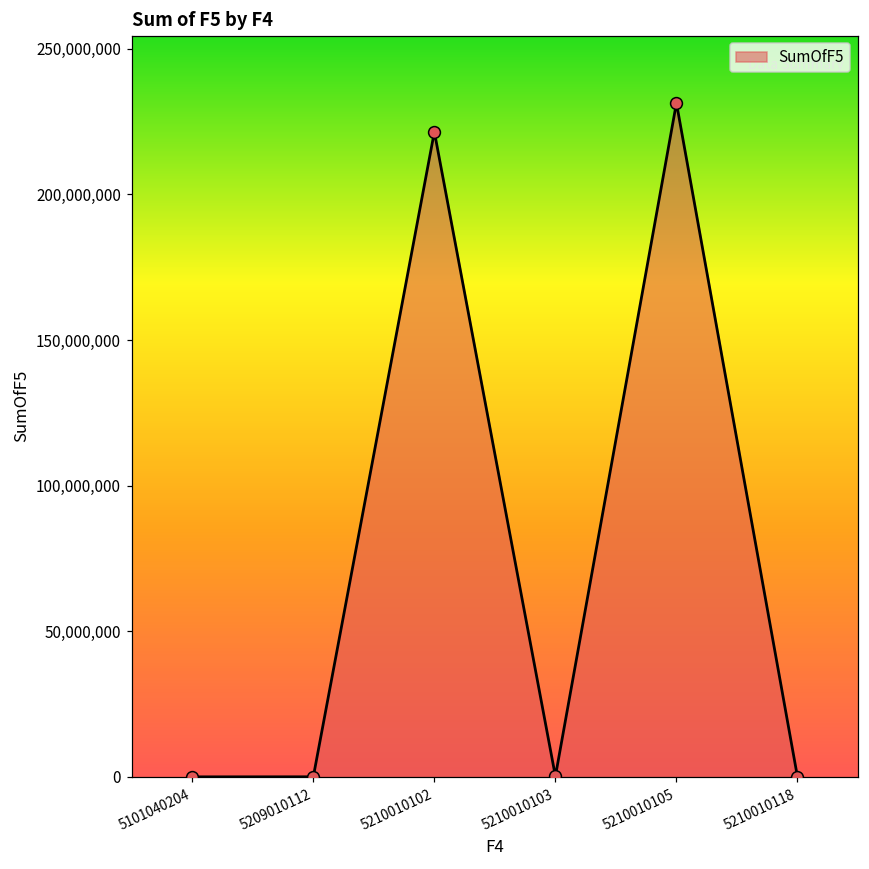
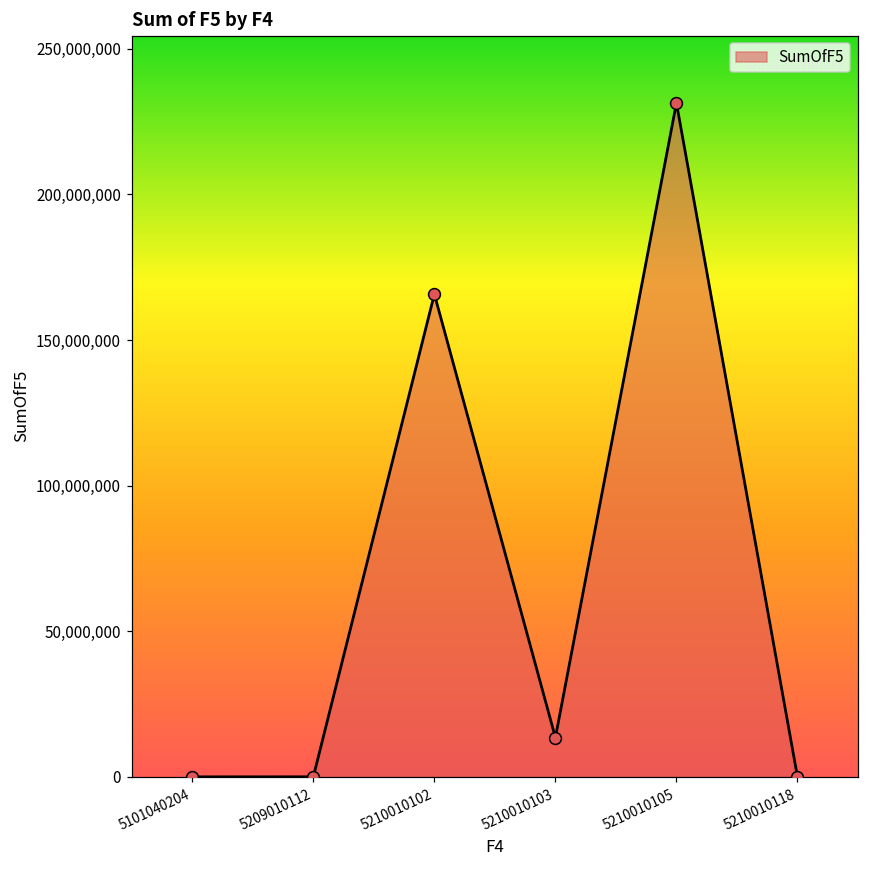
5210010102: 221,000,000 -> 166,000,000
5210010103: 0 -> 14,000,000
